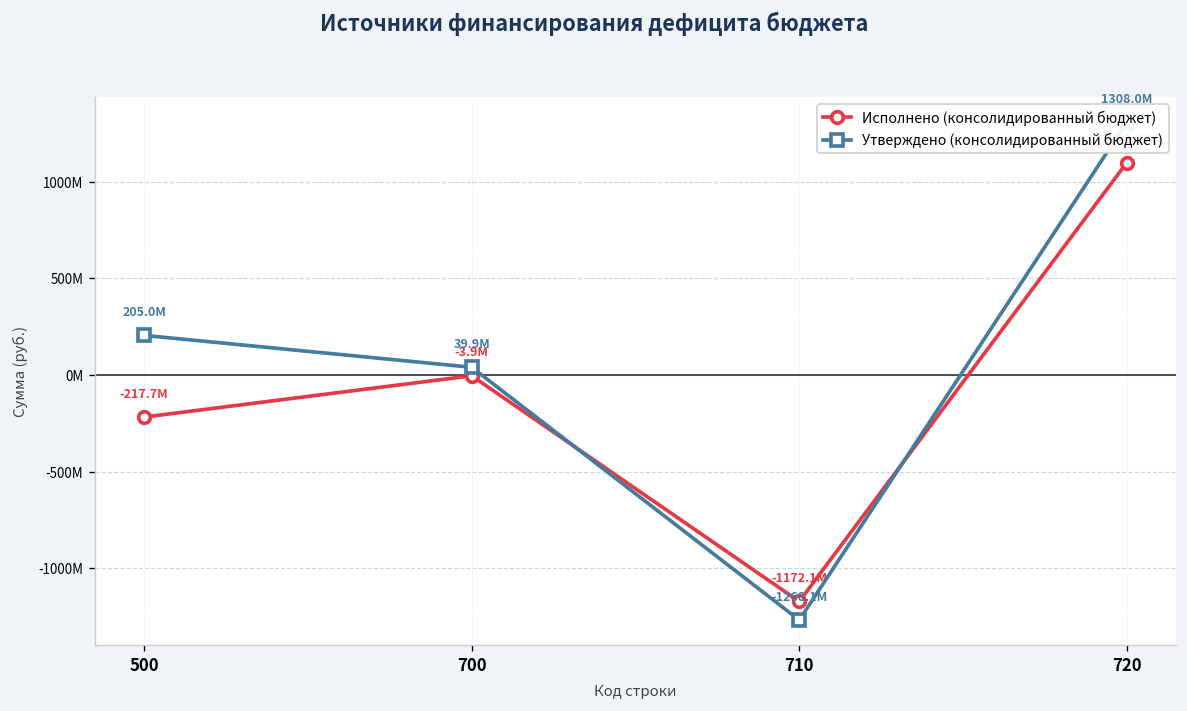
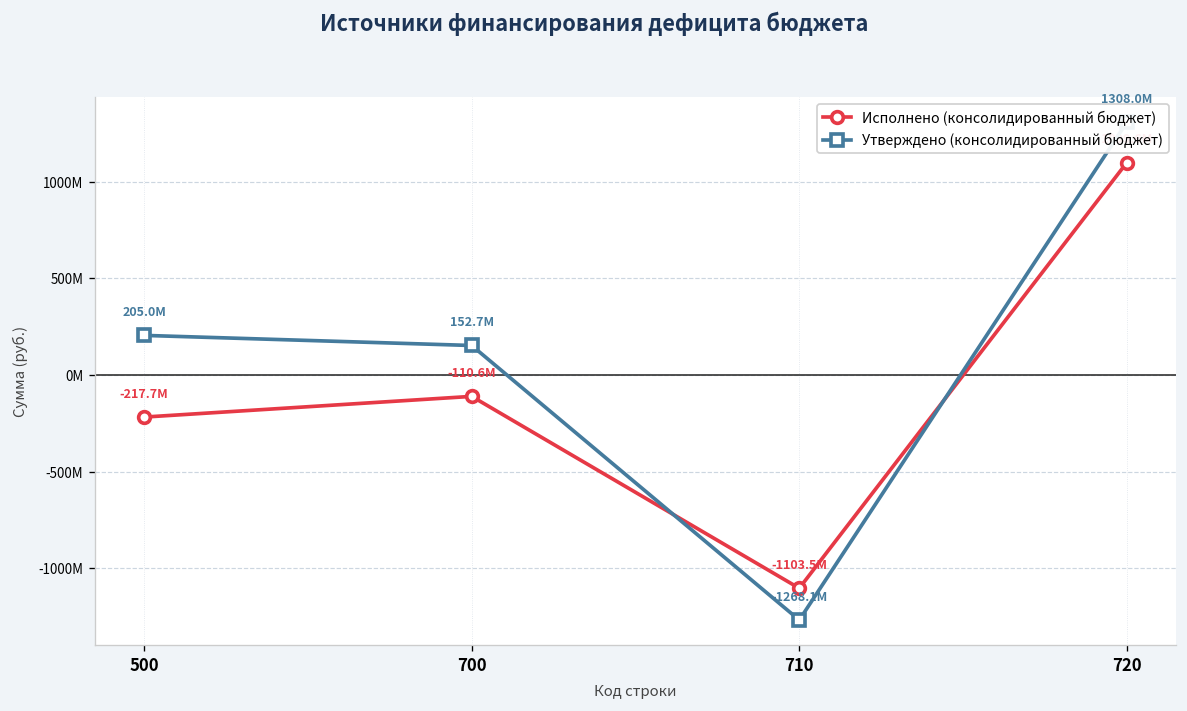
Исполнено (консолидированный бюджет), 700: -3.9M -> -110.6M
Утверждено (консолидированный бюджет), 700: 39.9M -> 152.7M
Исполнено (консолидированный бюджет), 710: -1172.1M -> -1103.5M
